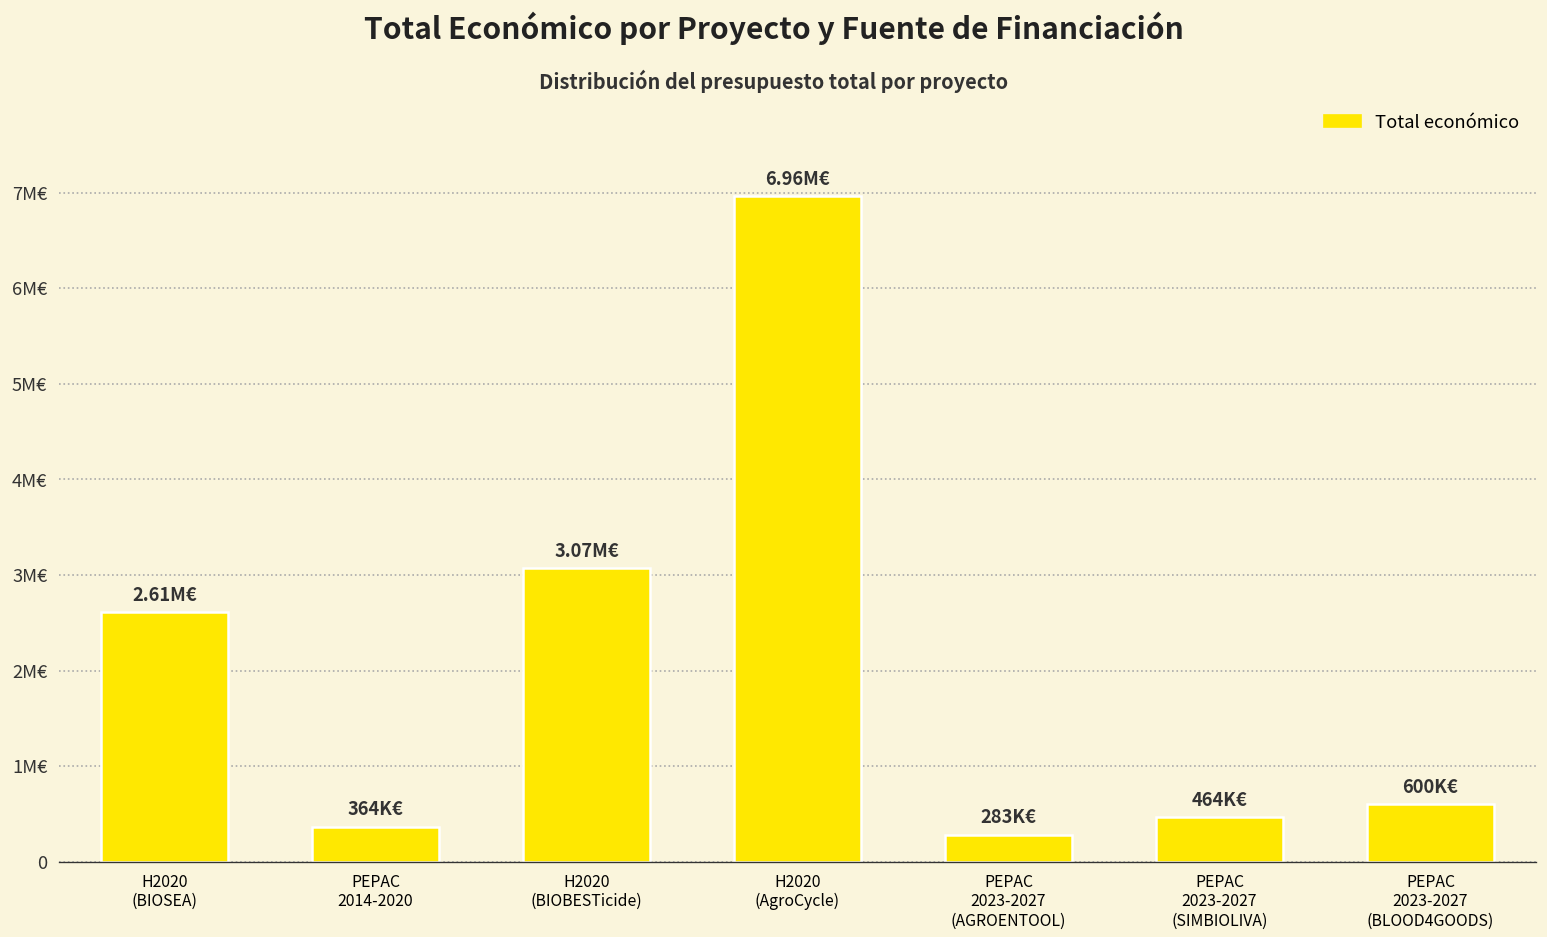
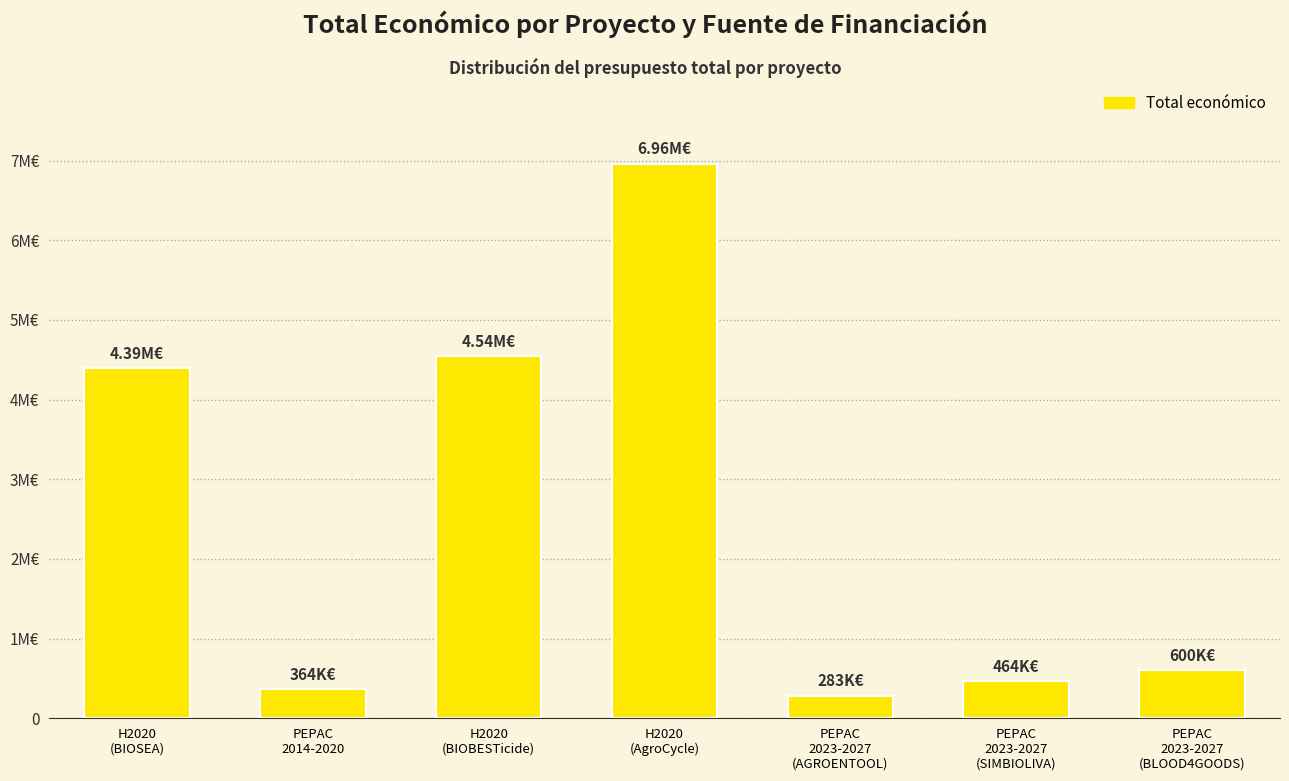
H2020 (BIOSEA): 2.61M€ -> 4.39M€
H2020 (BIOBESTicide): 3.07M€ -> 4.54M€
